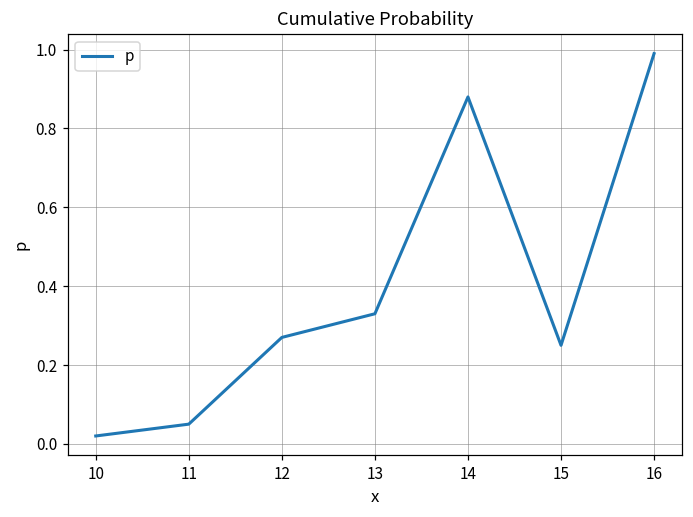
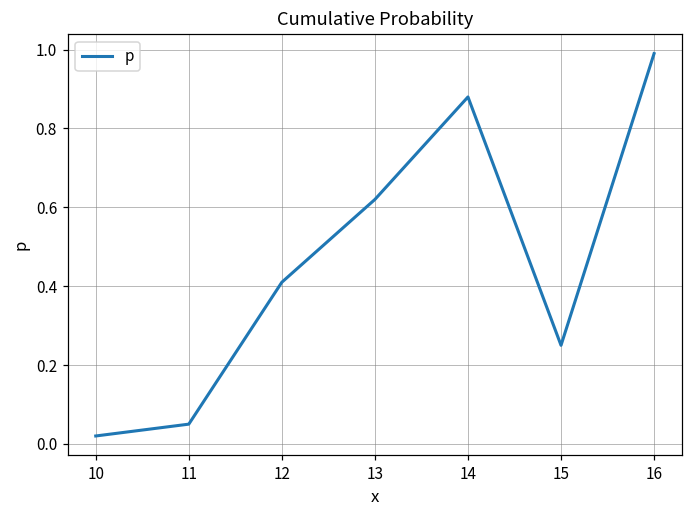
12: 0.27 -> 0.41
13: 0.33 -> 0.62
